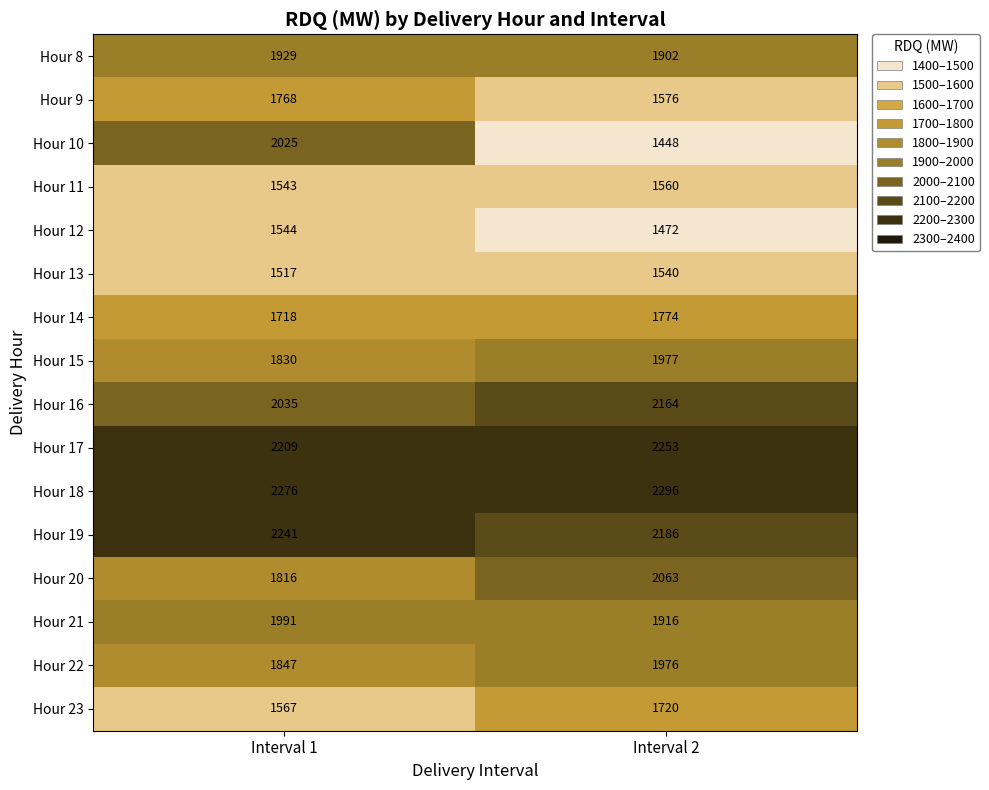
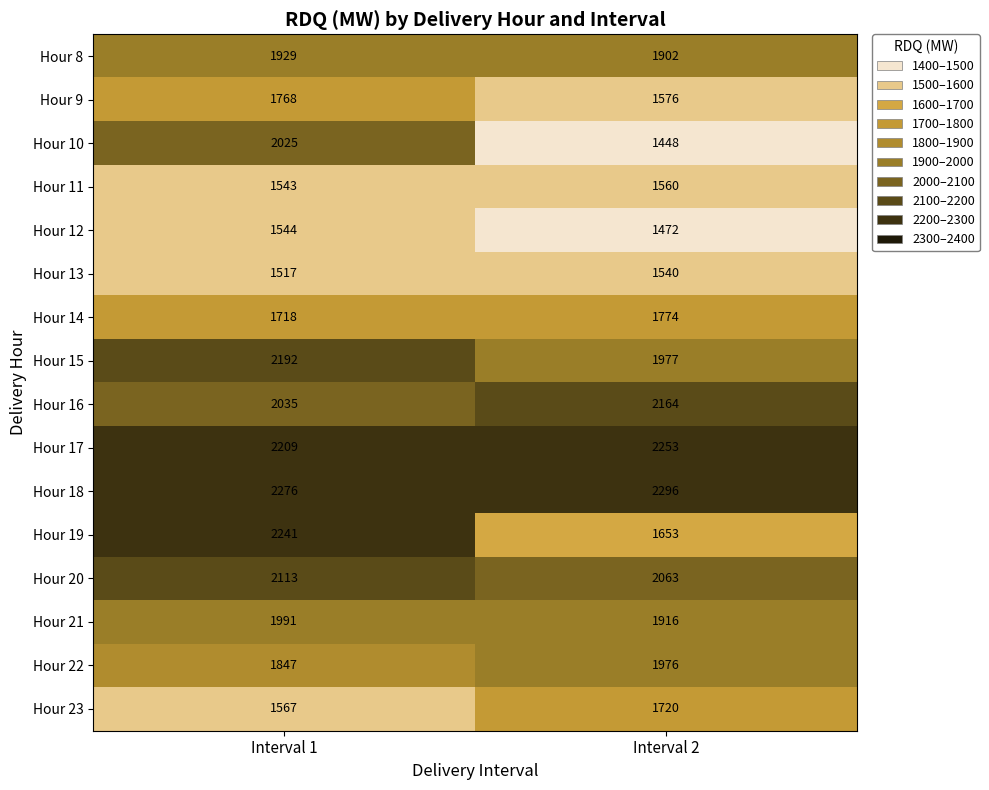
Hour 15, Interval 1: 1830 -> 2192
Hour 19, Interval 2: 2186 -> 1653
Hour 20, Interval 1: 1816 -> 2113
